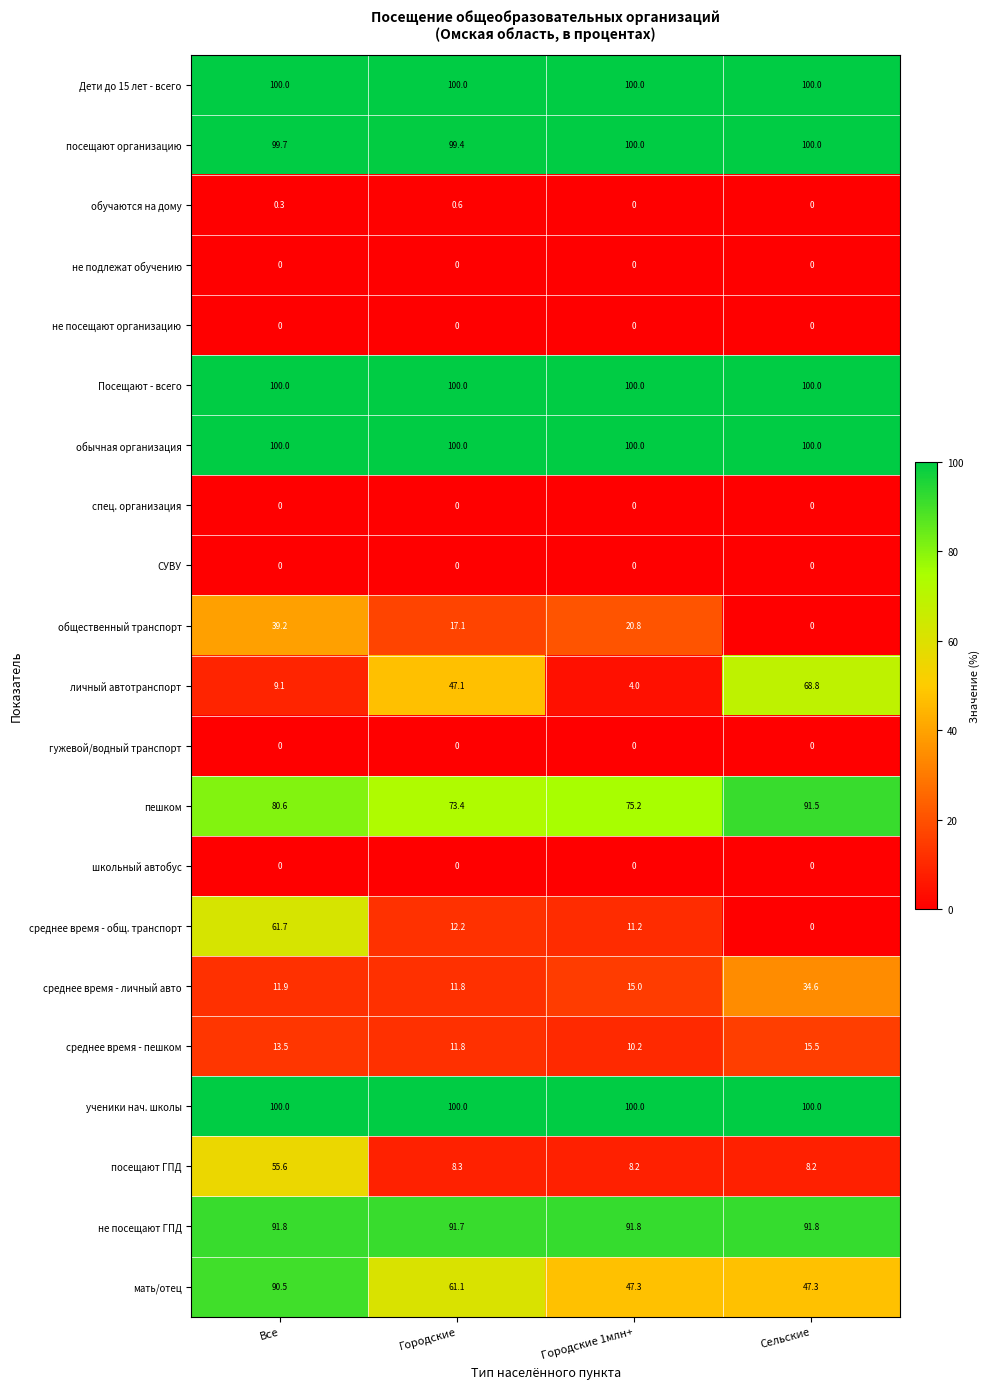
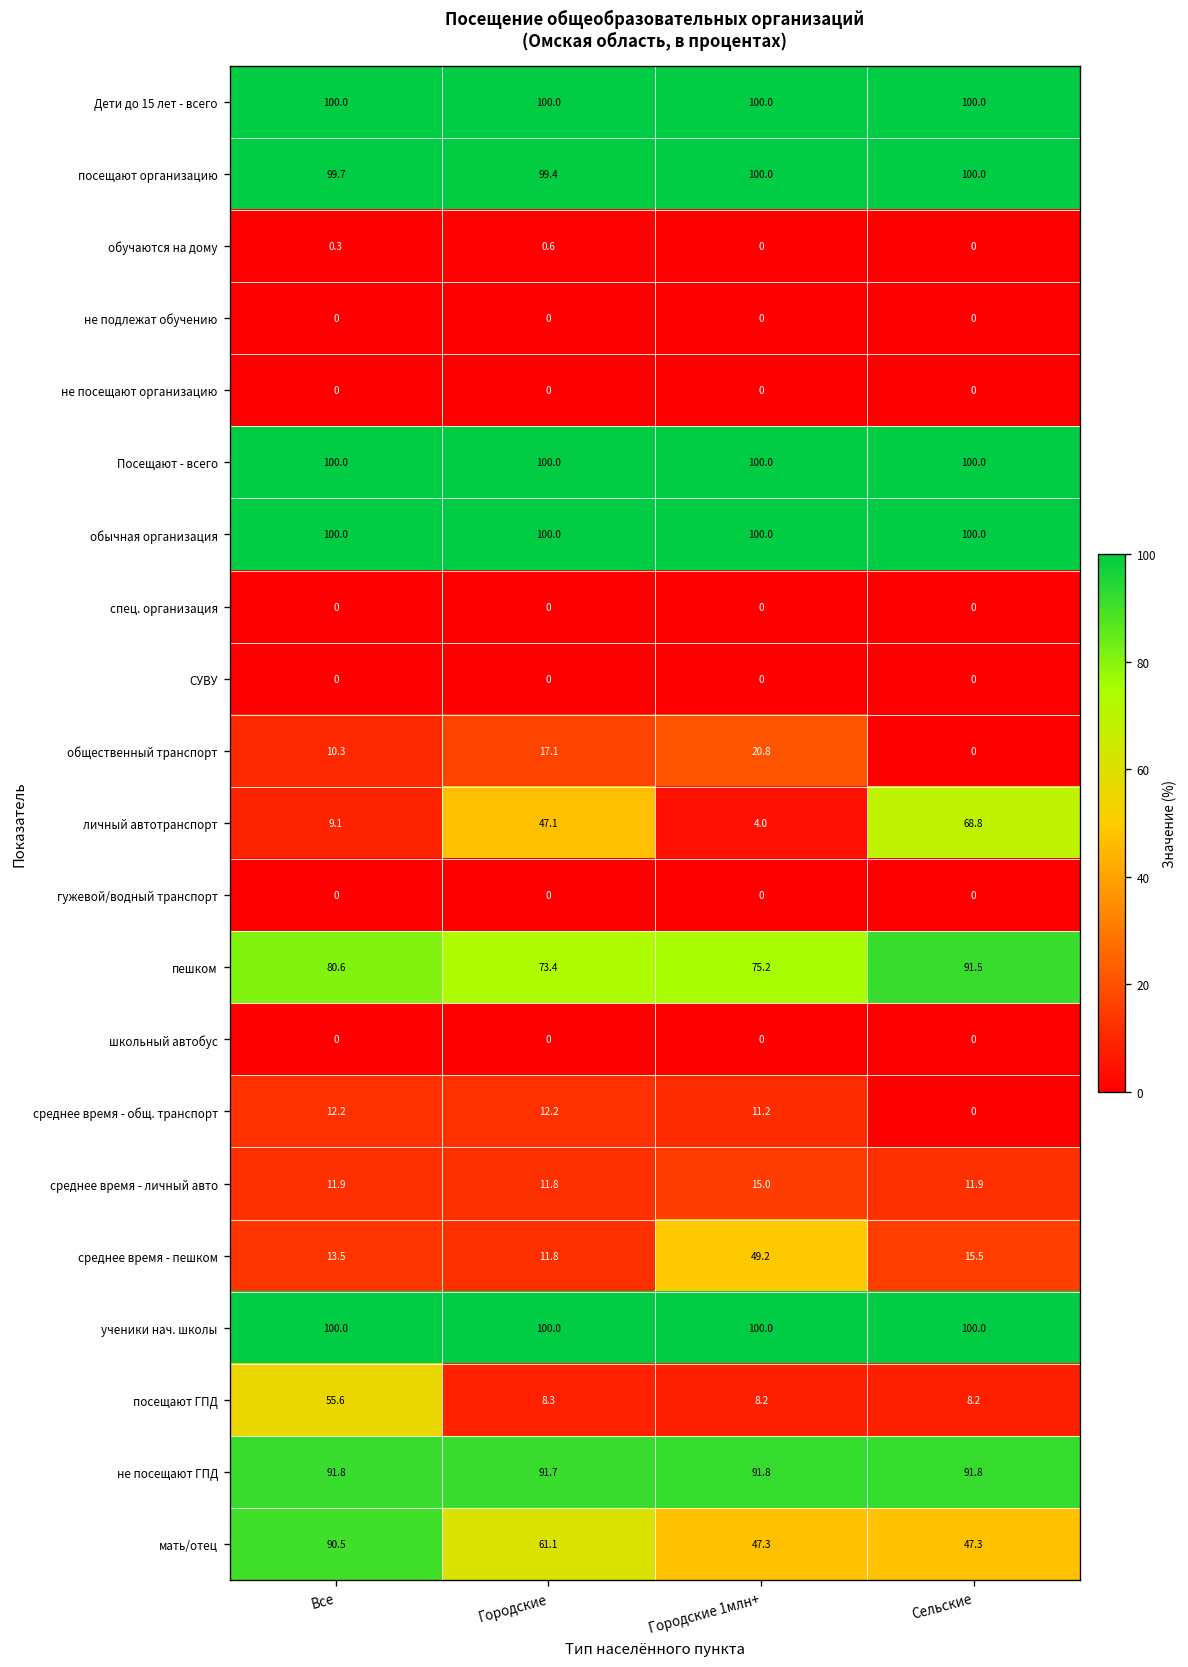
общественный транспорт, Все: 39.2 -> 10.3
среднее время - общ. транспорт, Все: 61.7 -> 12.2
среднее время - личный авто, Сельские: 34.6 -> 11.9
среднее время - пешком, Городские 1млн+: 10.2 -> 49.2
